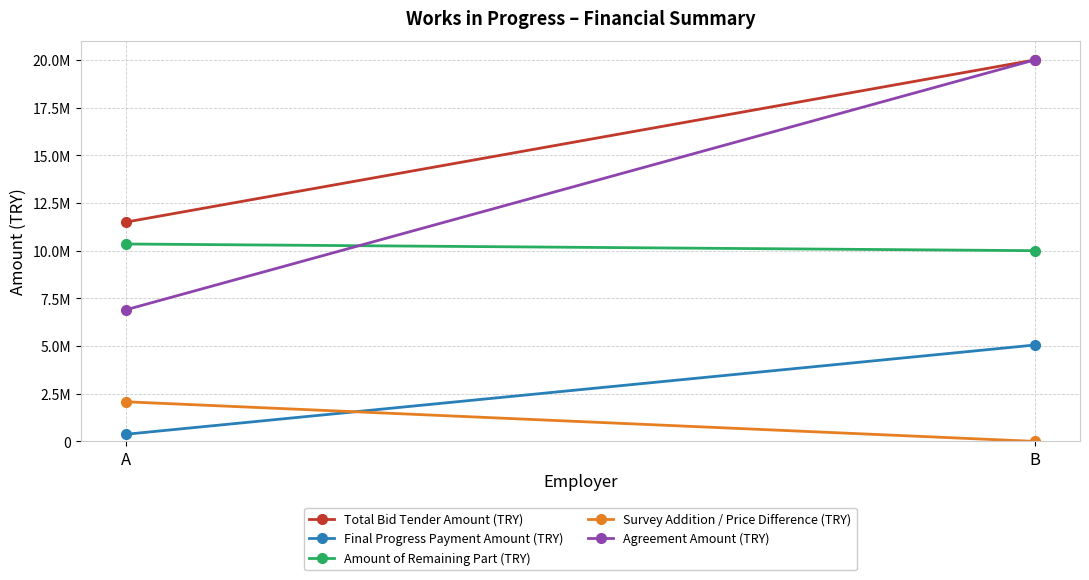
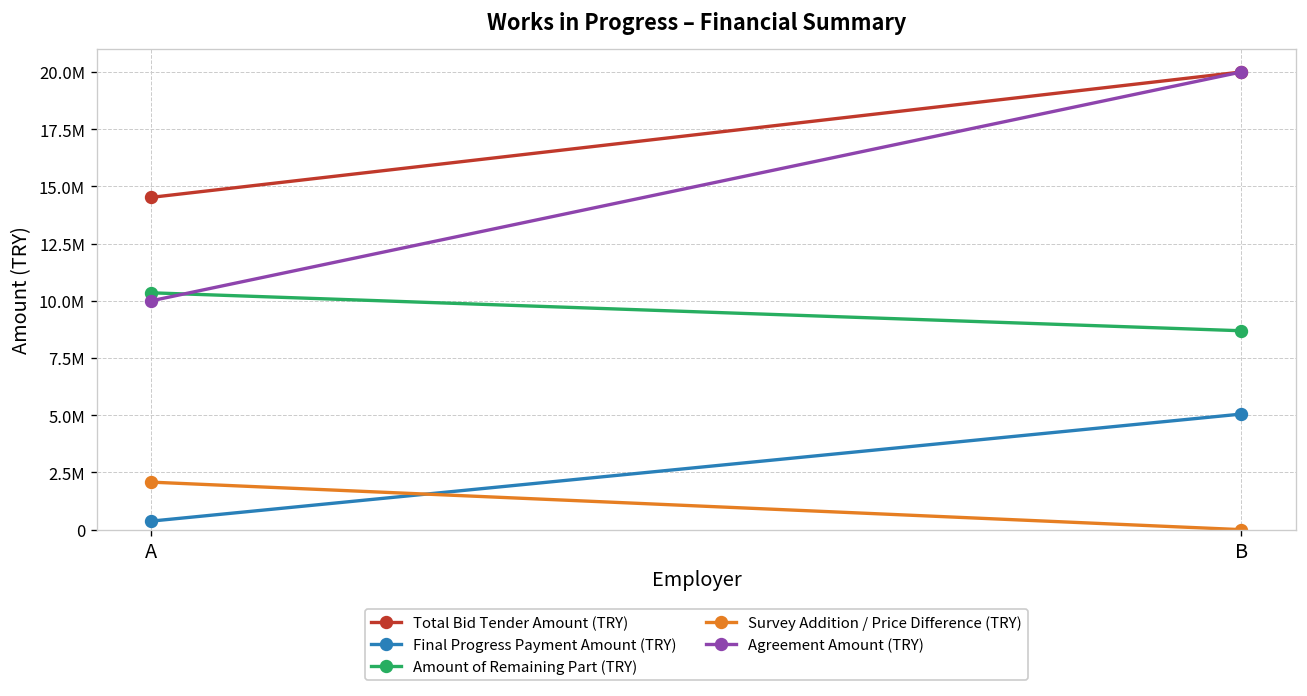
Total Bid Tender Amount (TRY), A: 11500000 -> 14500000
Agreement Amount (TRY), A: 6900000 -> 10000000
Amount of Remaining Part (TRY), B: 10000000 -> 8700000
